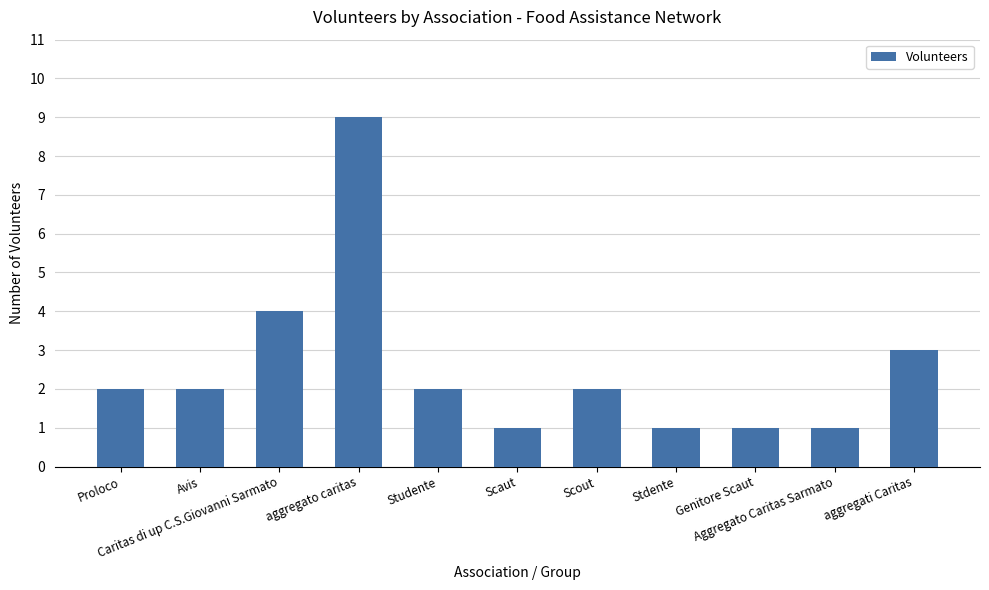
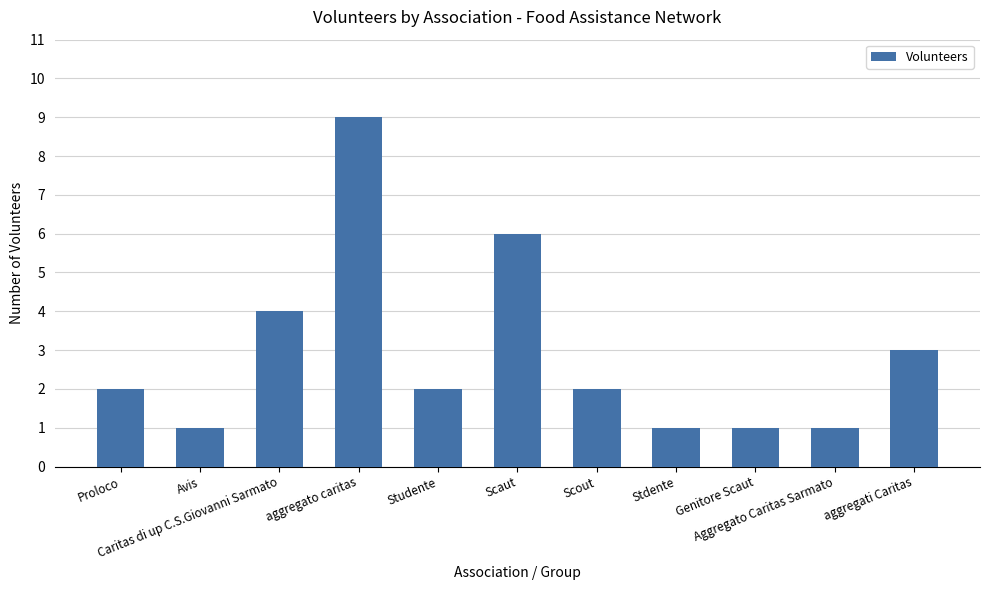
Avis: 2 -> 1
Scaut: 1 -> 6
